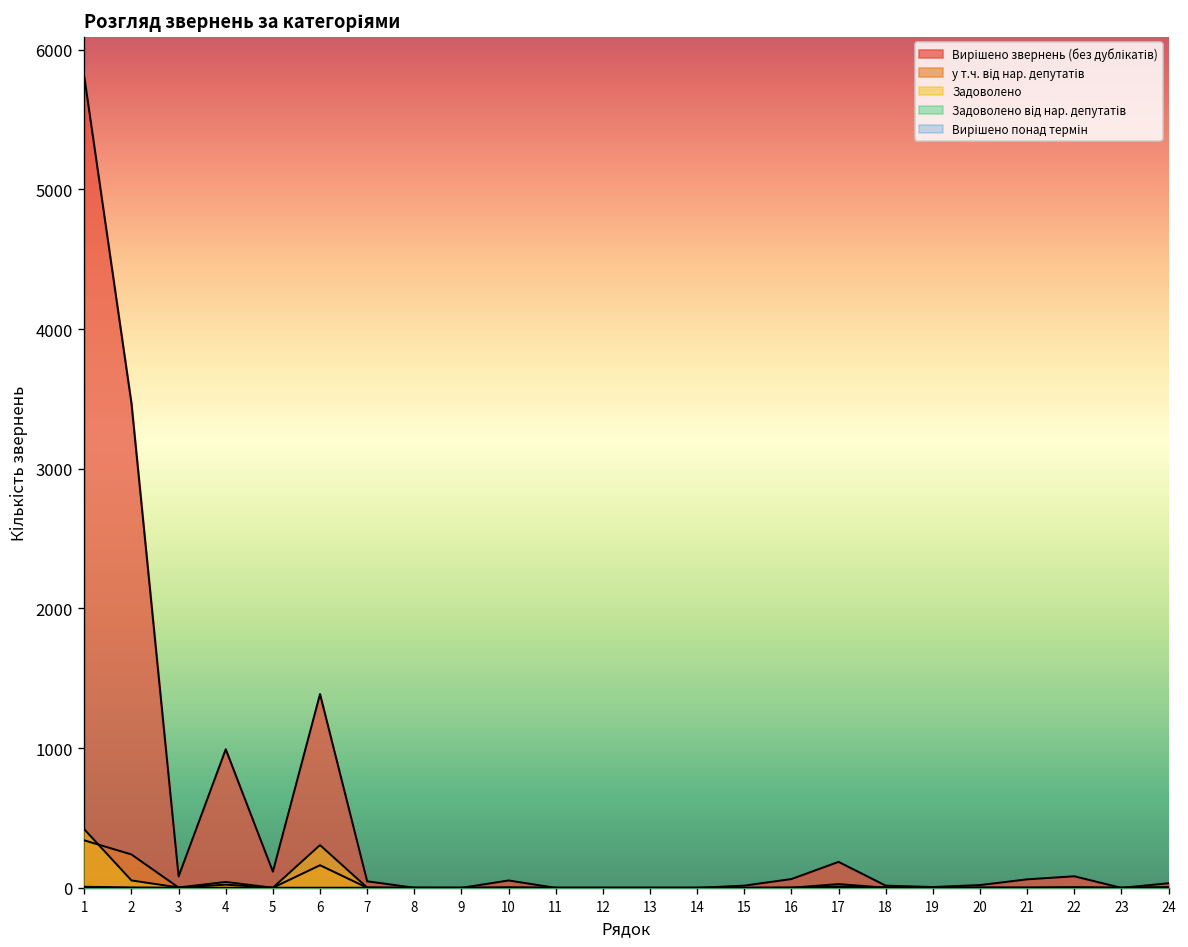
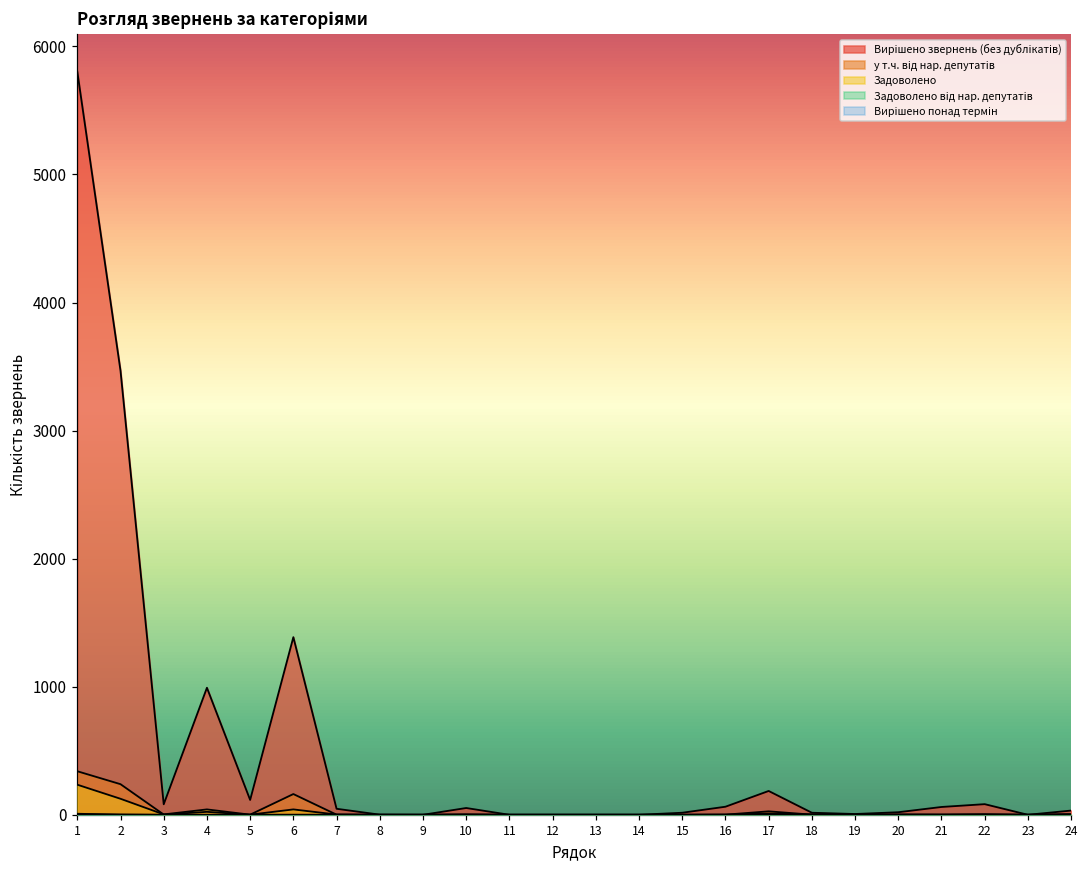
Задоволено, 1: 420 -> 240
Задоволено, 2: 50 -> 130
Задоволено, 6: 310 -> 40
